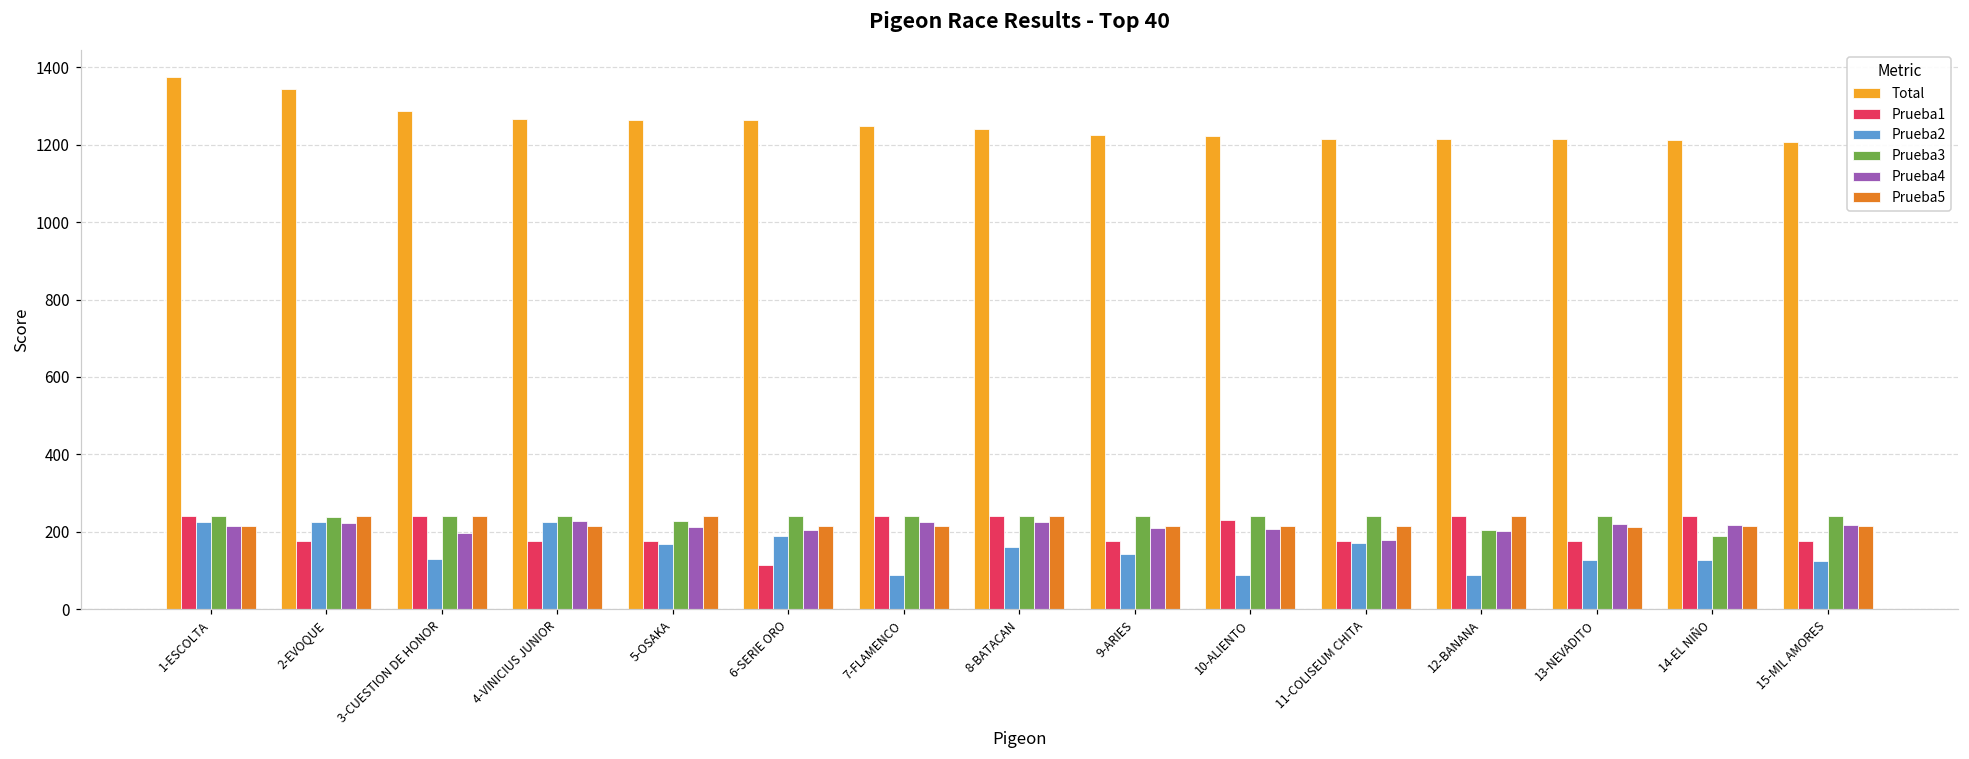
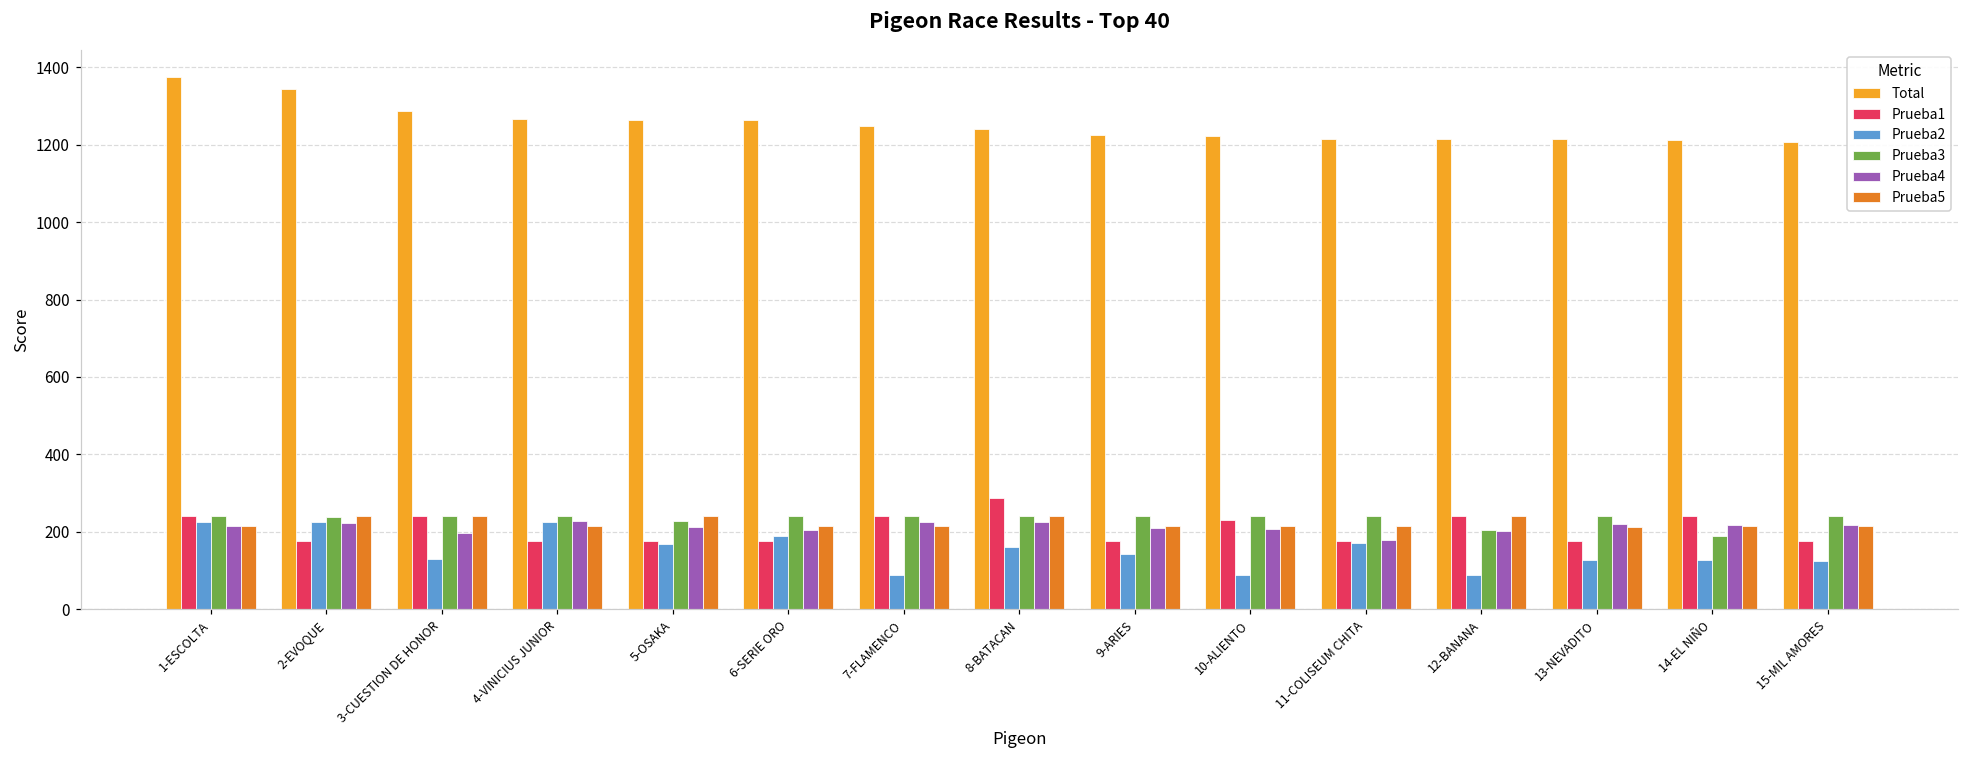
Prueba1, 6-SERIE ORO: 110 -> 180
Prueba1, 8-BATACAN: 240 -> 290
